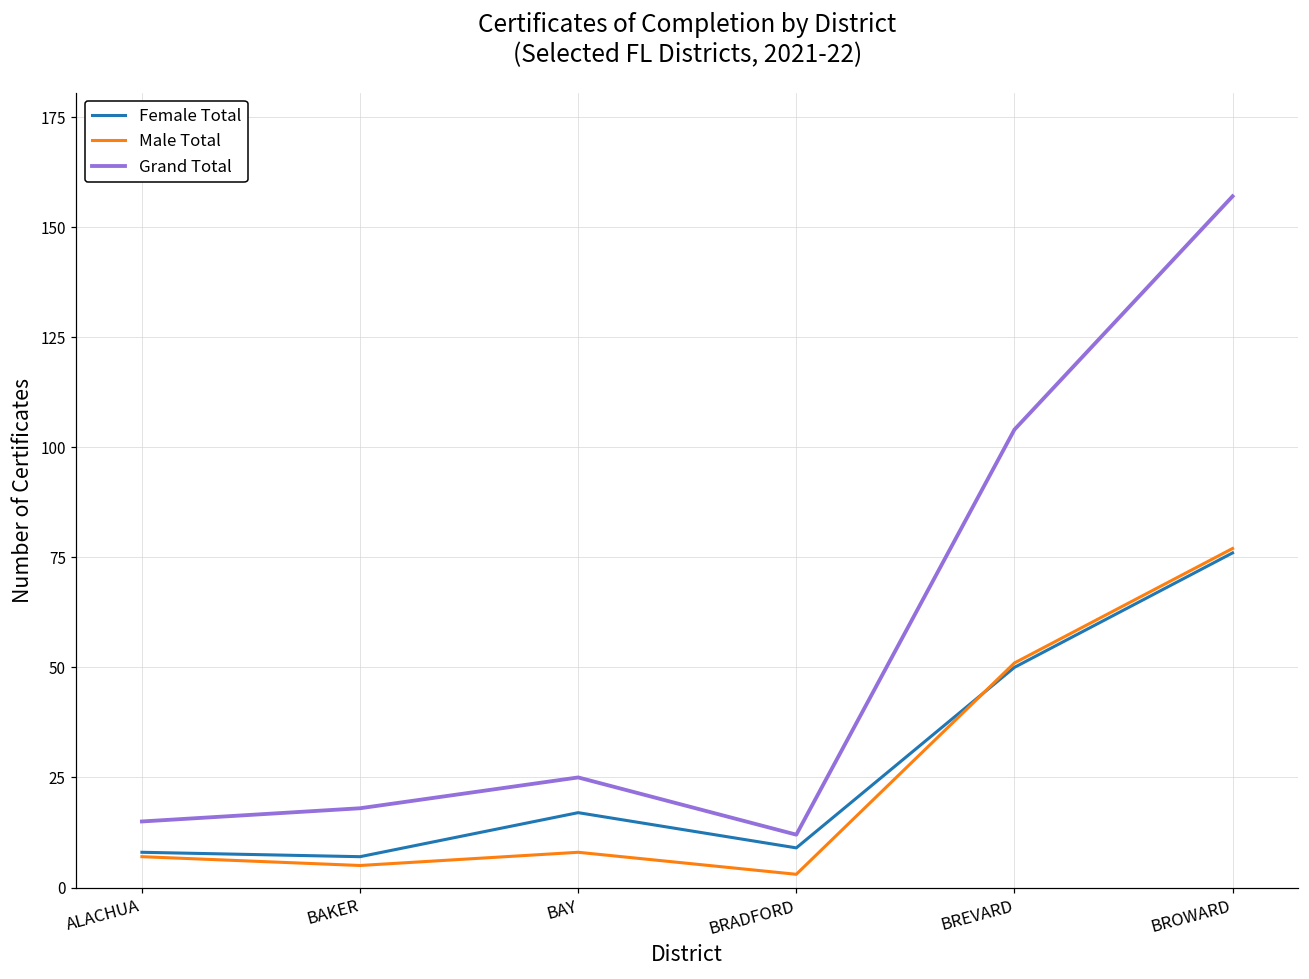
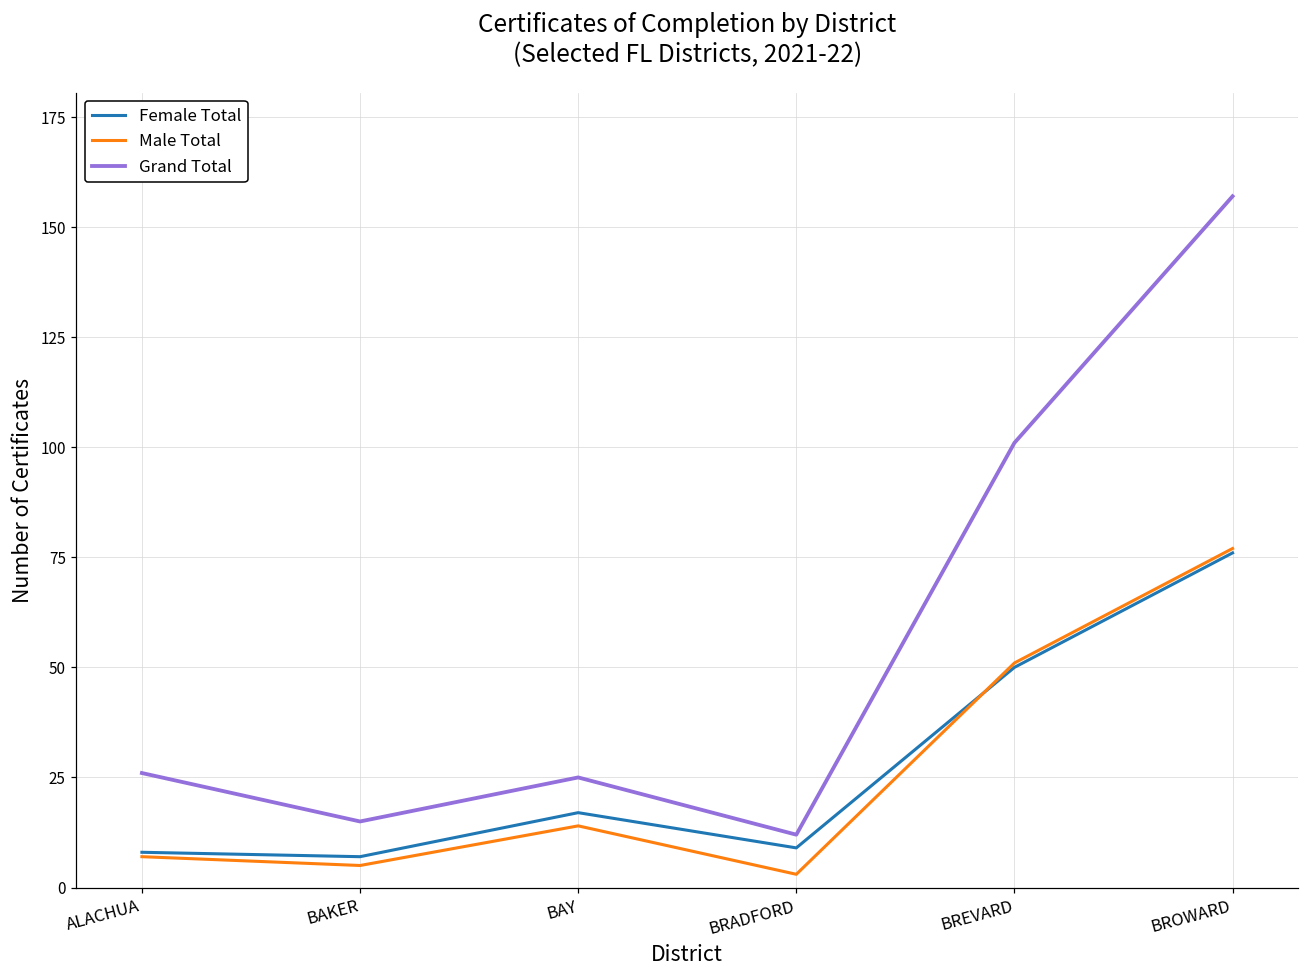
Grand Total, ALACHUA: 15 -> 26
Grand Total, BAKER: 18 -> 15
Male Total, BAY: 8 -> 14
Grand Total, BREVARD: 104 -> 101
